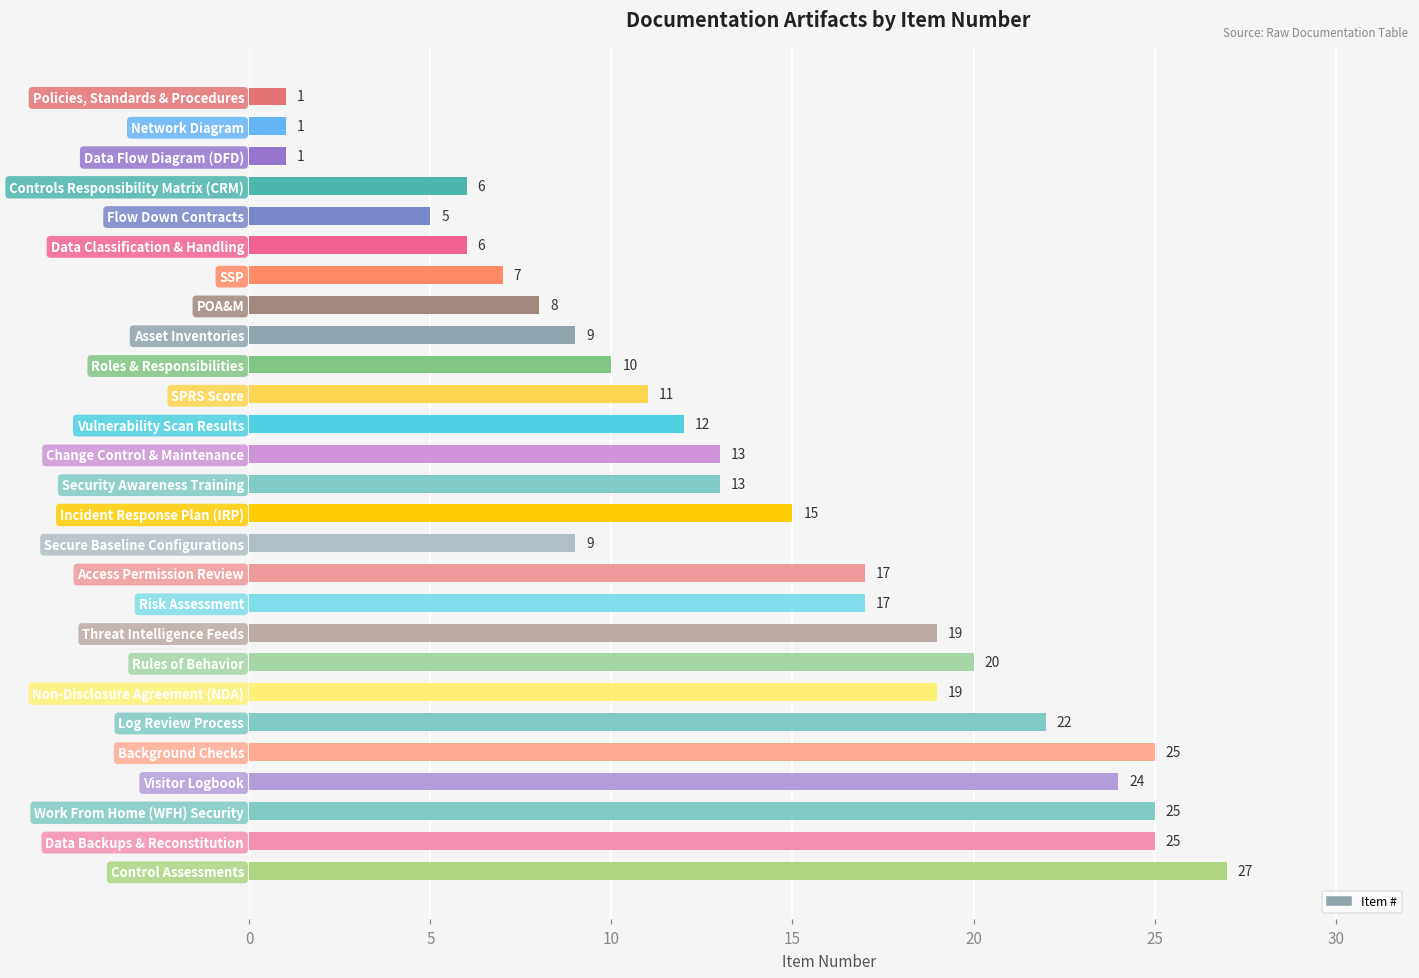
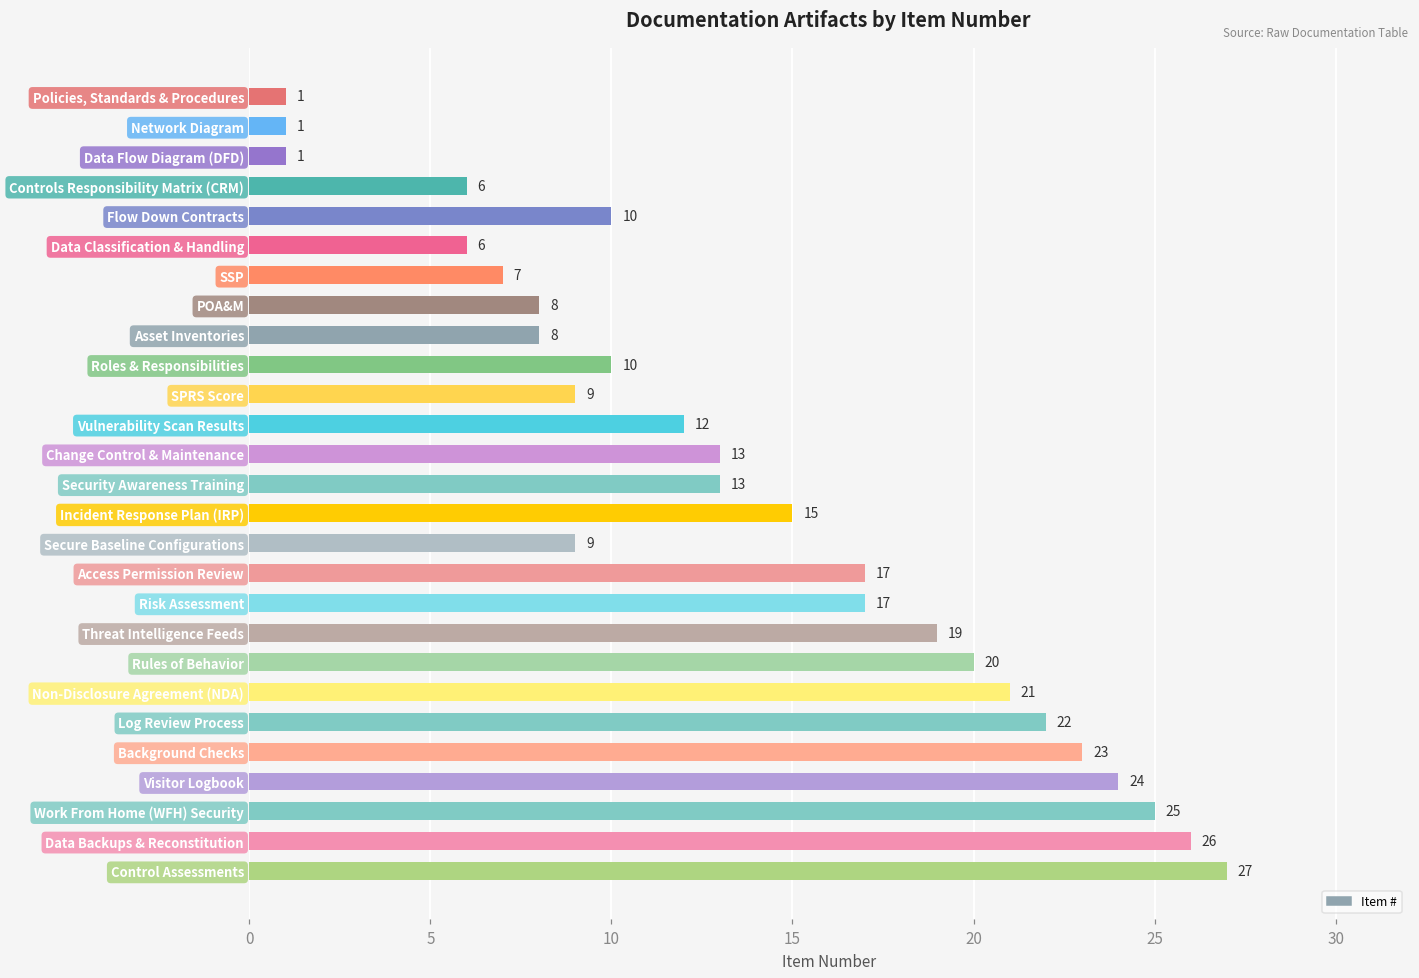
Flow Down Contracts: 5 -> 10
Asset Inventories: 9 -> 8
SPRS Score: 11 -> 9
Non-Disclosure Agreement (NDA): 19 -> 21
Background Checks: 25 -> 23
Data Backups & Reconstitution: 25 -> 26
